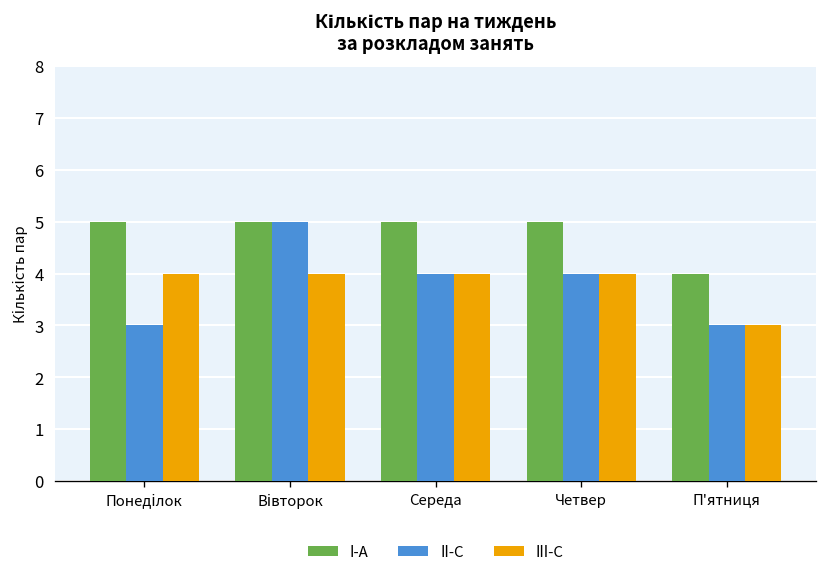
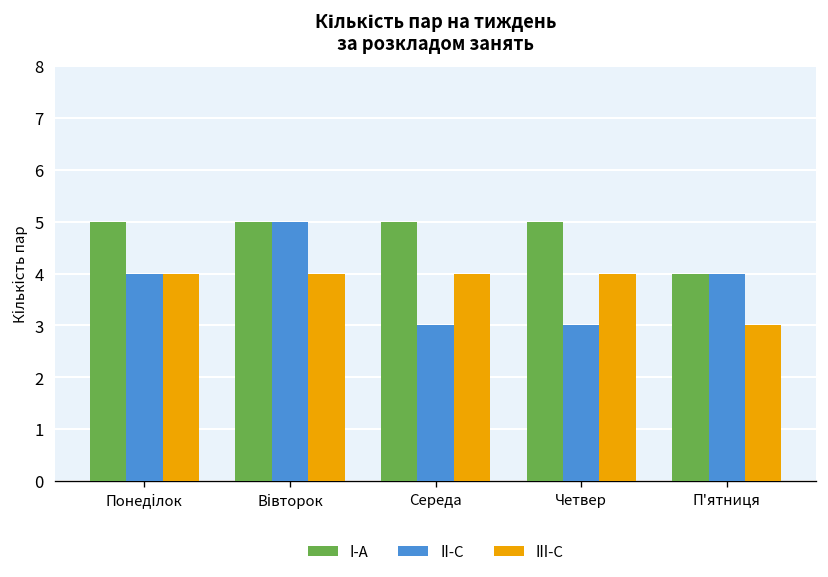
ІІ-С, Понеділок: 3 -> 4
ІІ-С, Середа: 4 -> 3
ІІ-С, Четвер: 4 -> 3
ІІ-С, П'ятниця: 3 -> 4
